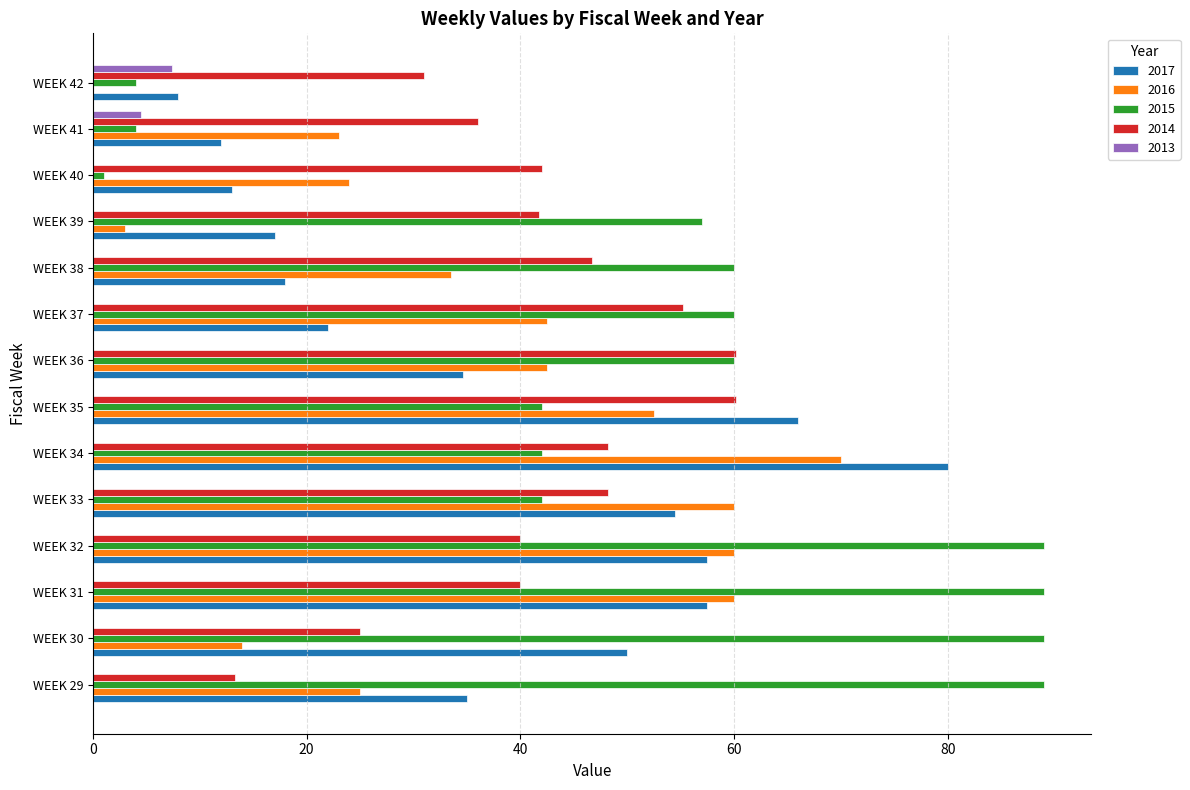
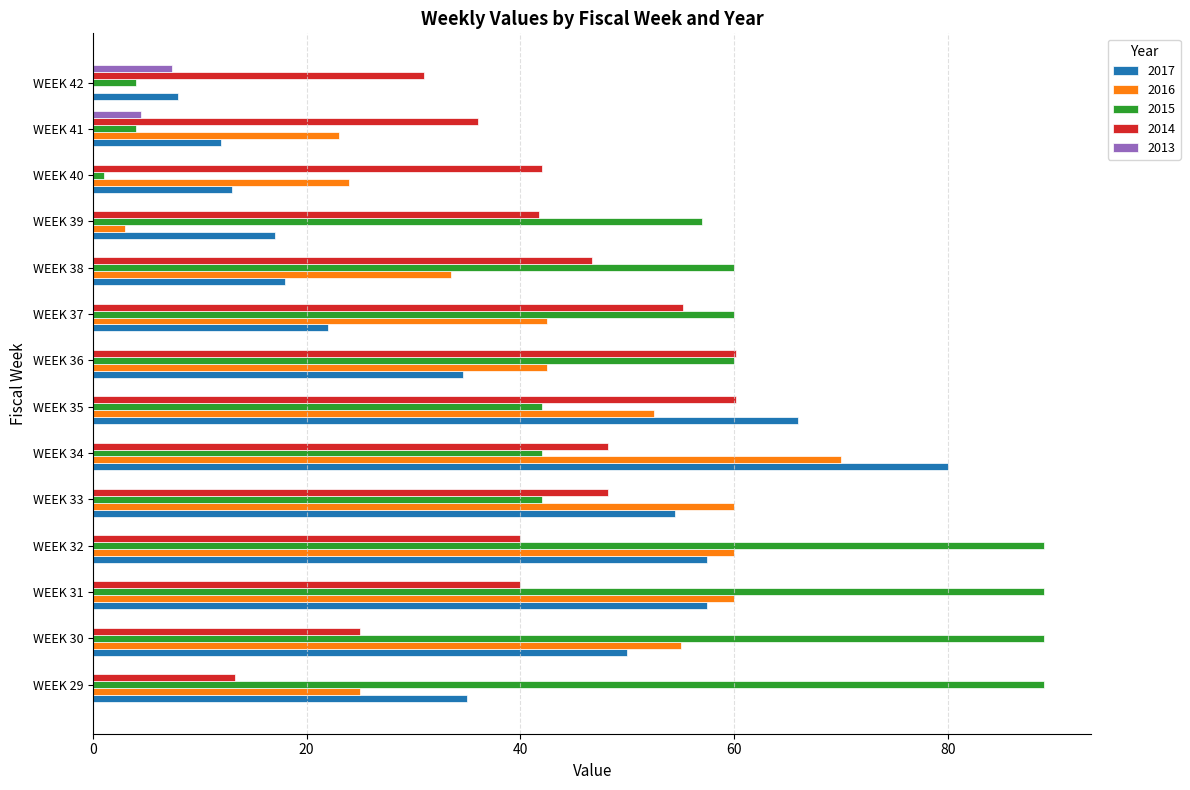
2016, WEEK 30: 14 -> 55
